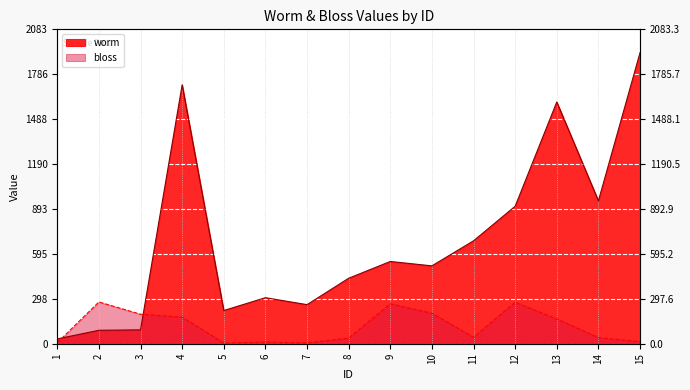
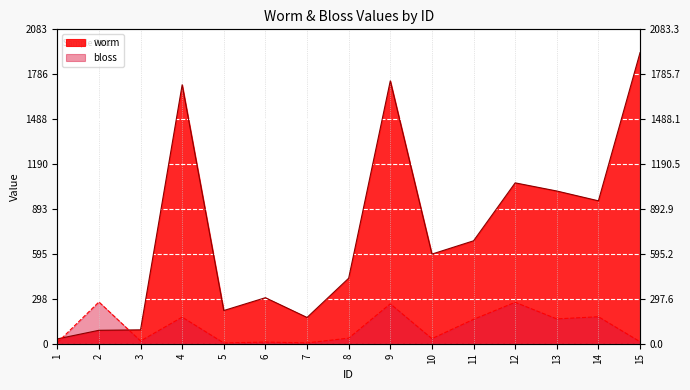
bloss, 3: 200 -> 20
worm, 7: 260 -> 170
worm, 9: 550 -> 1740
worm, 10: 520 -> 590
bloss, 10: 200 -> 30
bloss, 11: 40 -> 160
worm, 12: 910 -> 1070
worm, 13: 1600 -> 1010
bloss, 14: 40 -> 180
